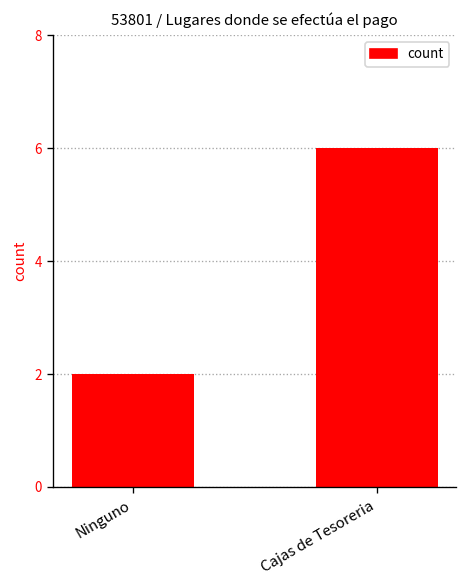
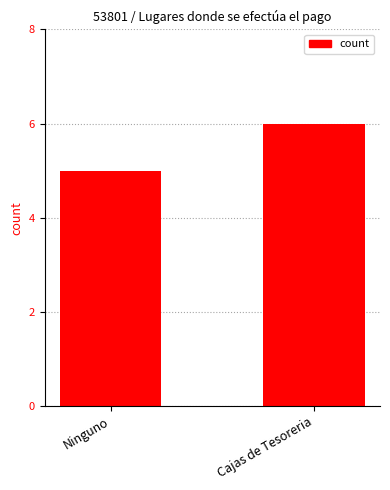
Ninguno: 2 -> 5
